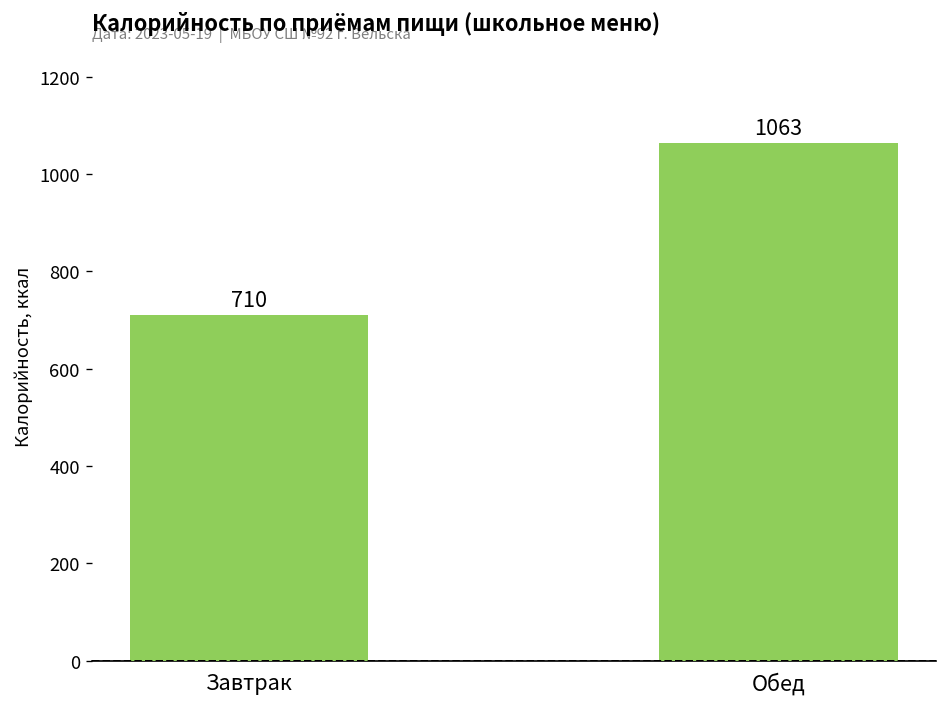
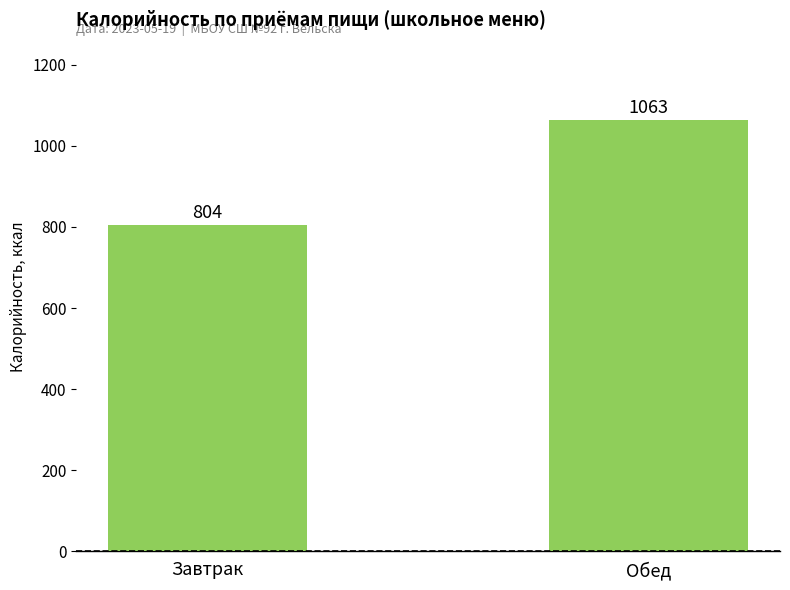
Завтрак: 710 -> 804
